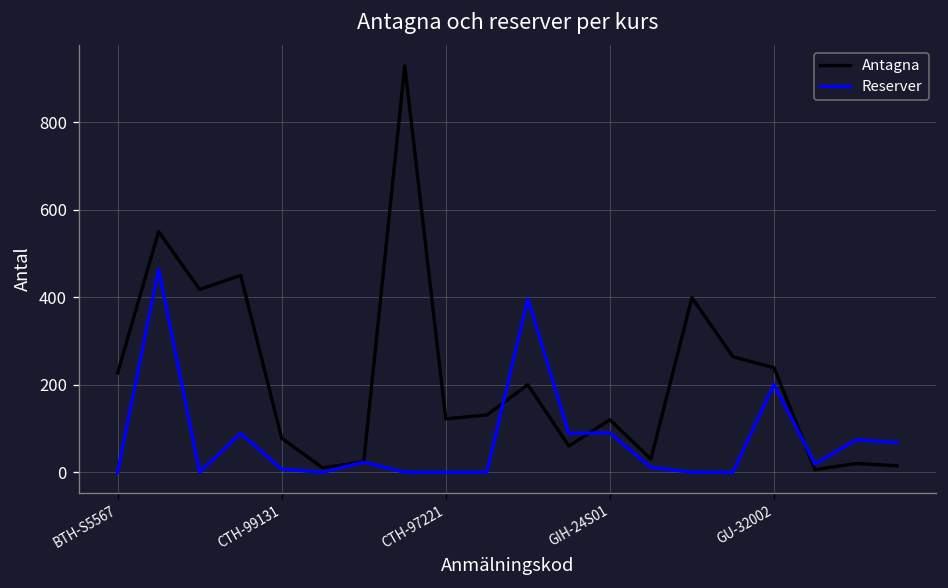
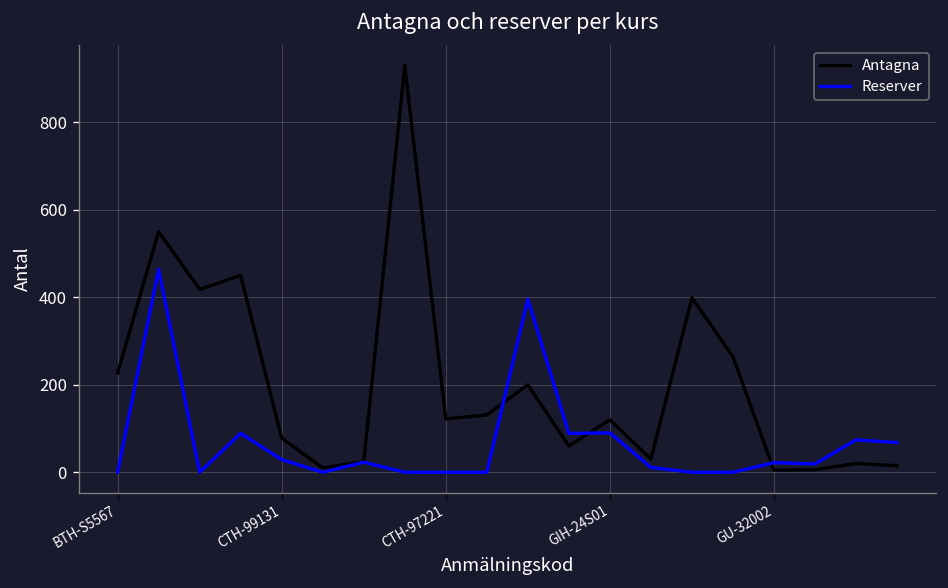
Reserver, CTH-99131: 10 -> 30
Antagna, GU-32002: 240 -> 10
Reserver, GU-32002: 200 -> 20
